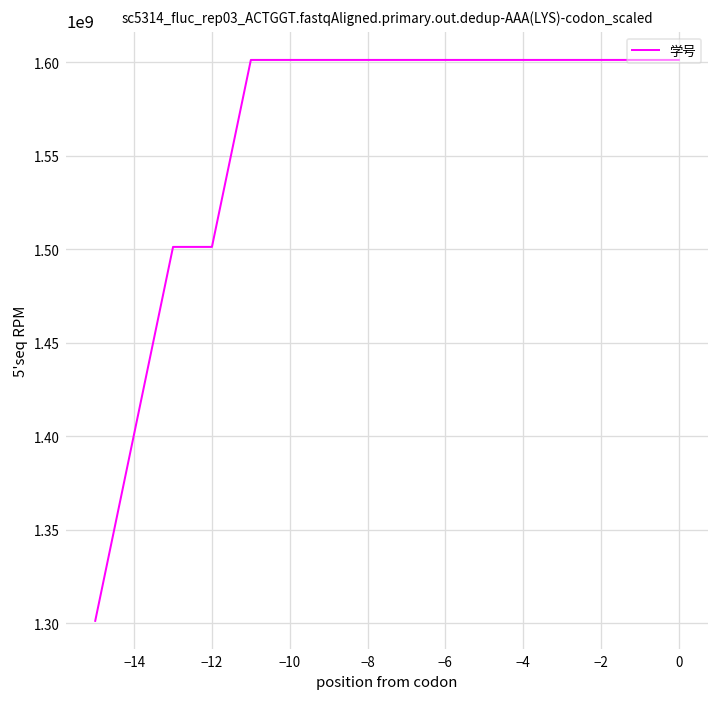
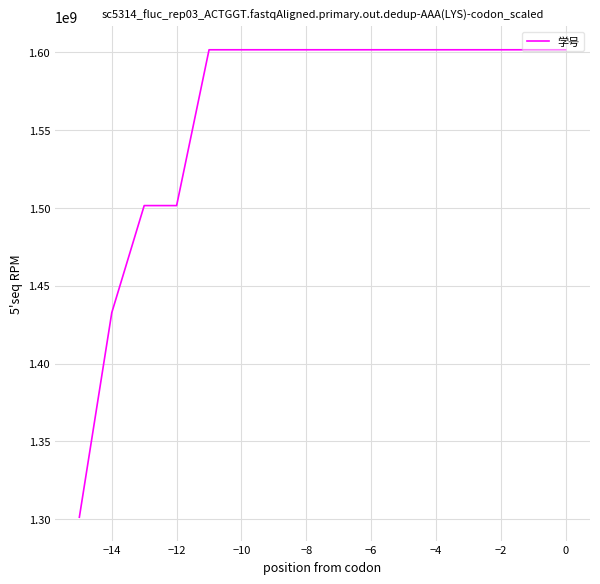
−14: 1401000000 -> 1433000000
